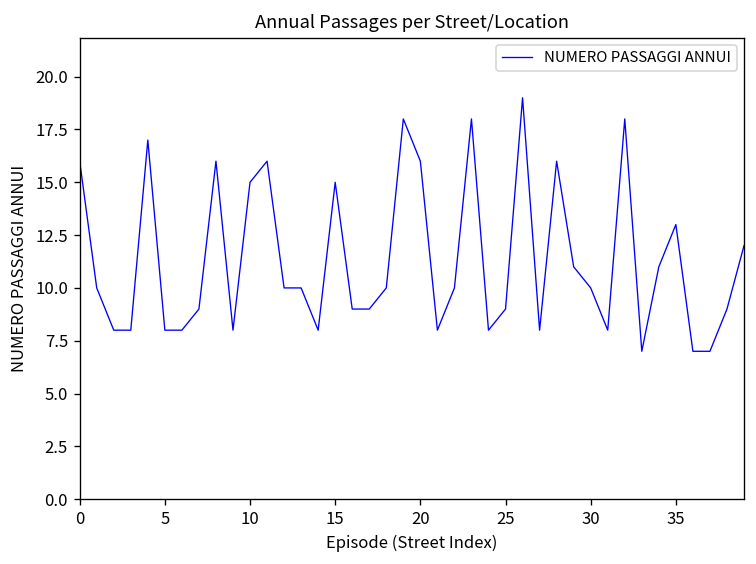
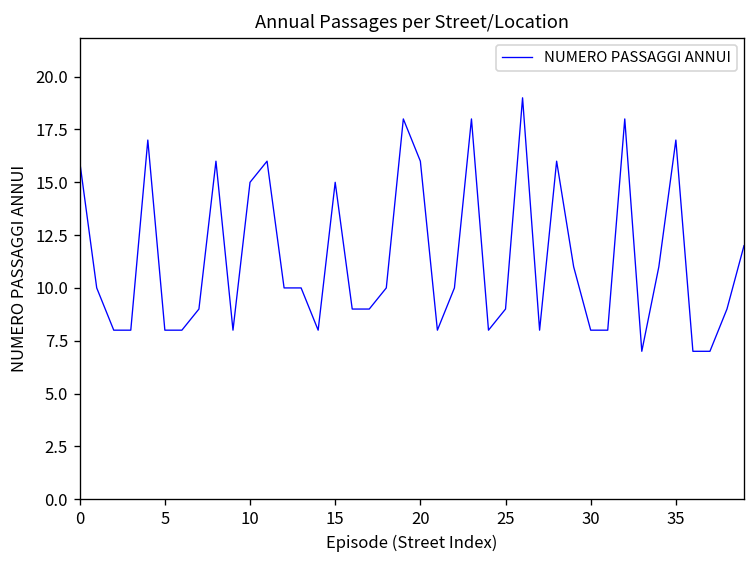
30: 10 -> 8
35: 13 -> 17
